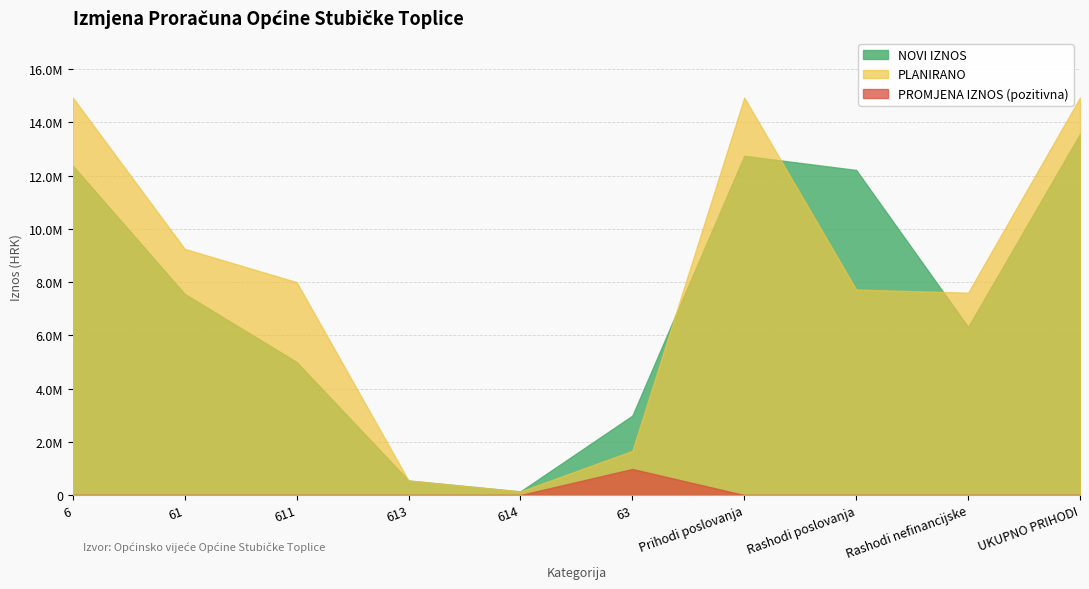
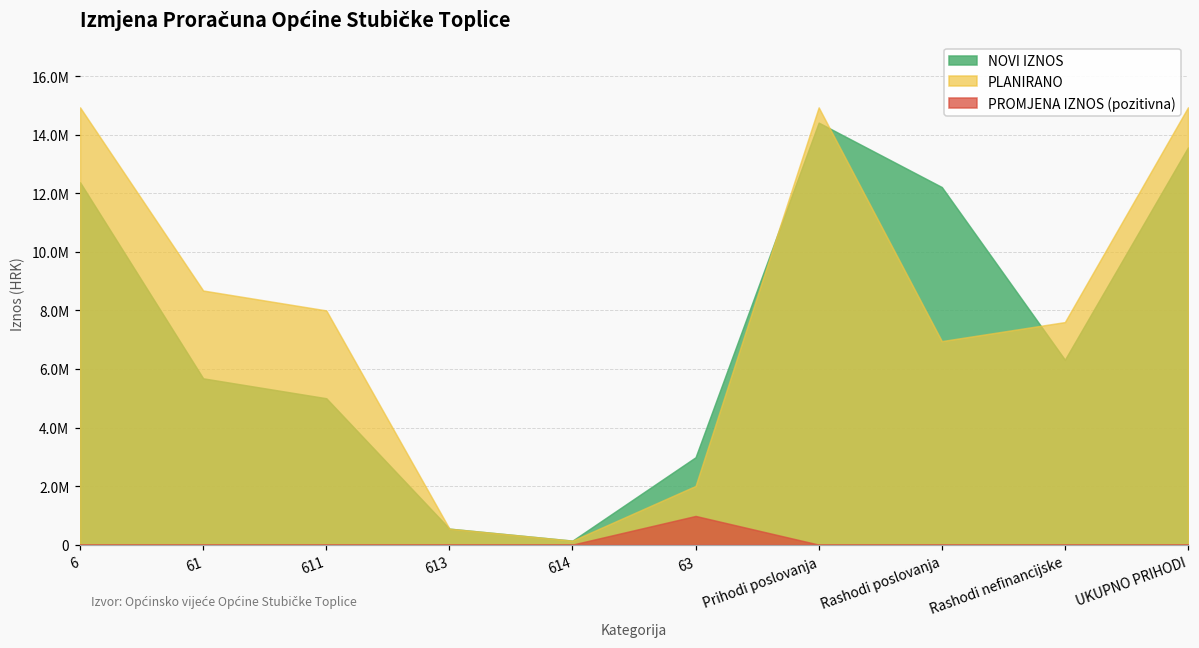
NOVI IZNOS, 61: 7600000 -> 5700000
PLANIRANO, 61: 9300000 -> 8700000
PLANIRANO, 63: 1700000 -> 2000000
NOVI IZNOS, Prihodi poslovanja: 12700000 -> 14400000
PLANIRANO, Rashodi poslovanja: 7700000 -> 7000000
